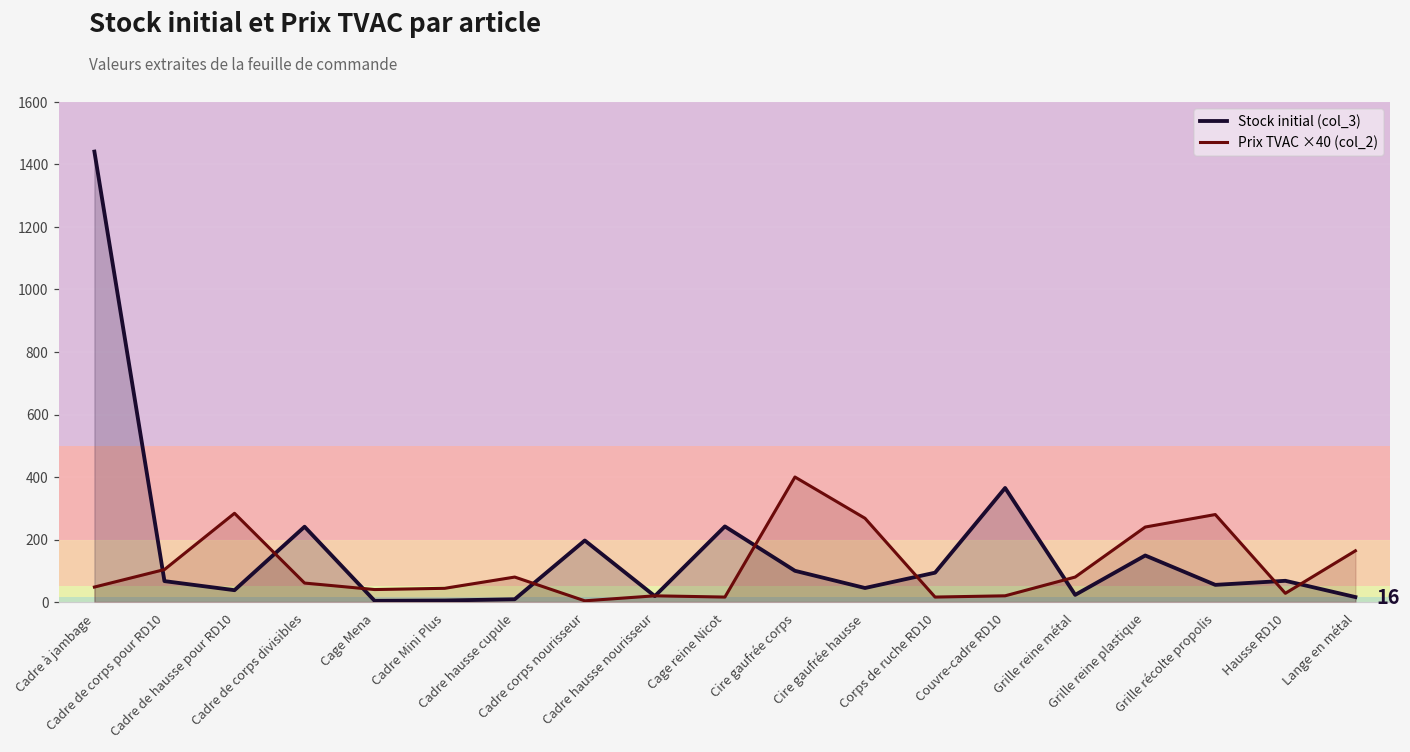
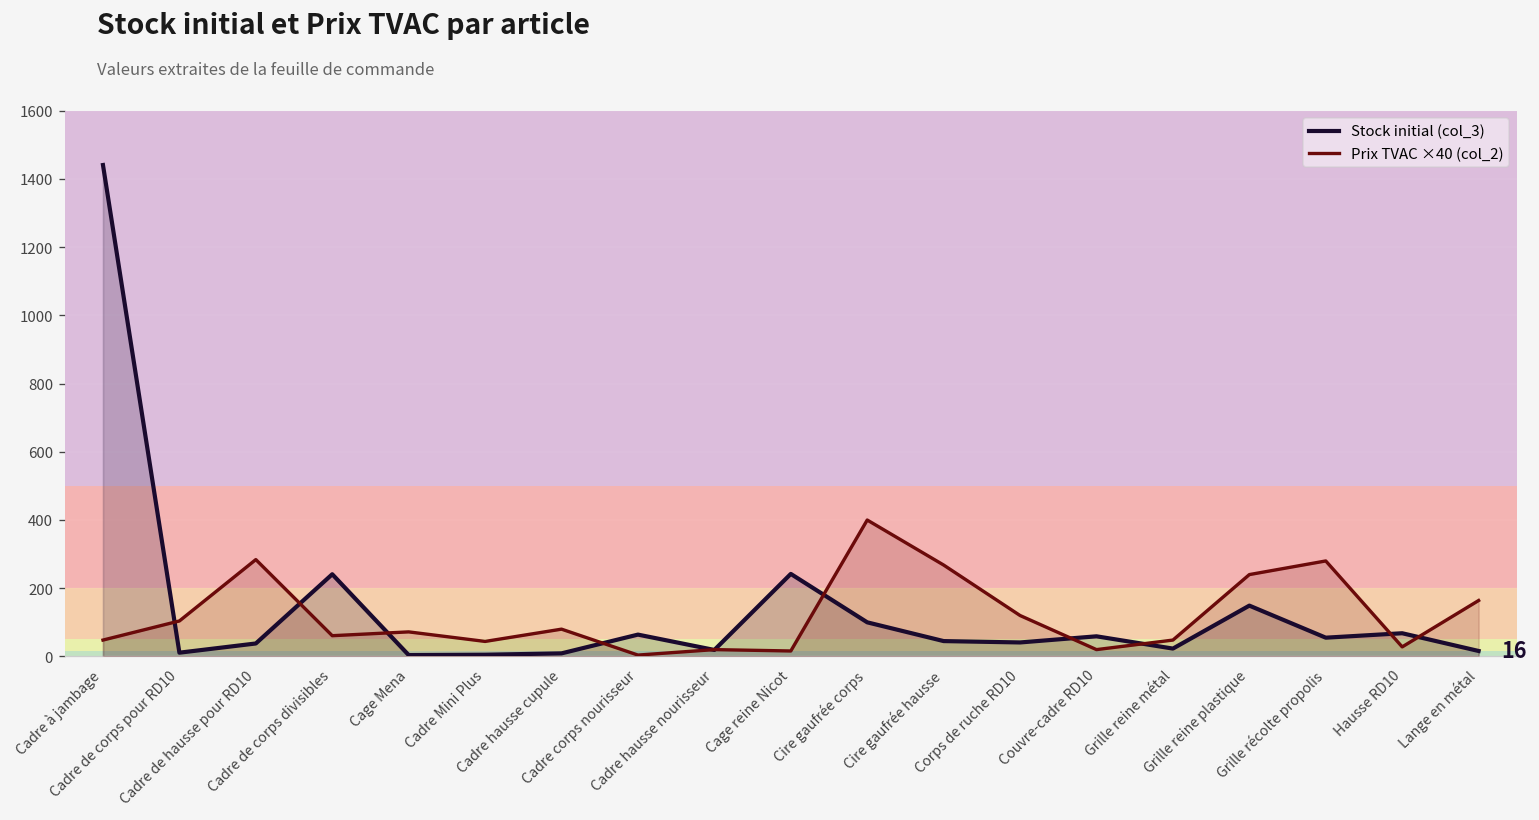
Stock initial (col_3), Cadre de corps pour RD10: 70 -> 10
Prix TVAC ×40 (col_2), Cage Mena: 40 -> 70
Stock initial (col_3), Cadre corps nourisseur: 200 -> 60
Stock initial (col_3), Corps de ruche RD10: 90 -> 40
Prix TVAC ×40 (col_2), Corps de ruche RD10: 20 -> 120
Stock initial (col_3), Couvre-cadre RD10: 370 -> 60
Prix TVAC ×40 (col_2), Grille reine métal: 80 -> 50
